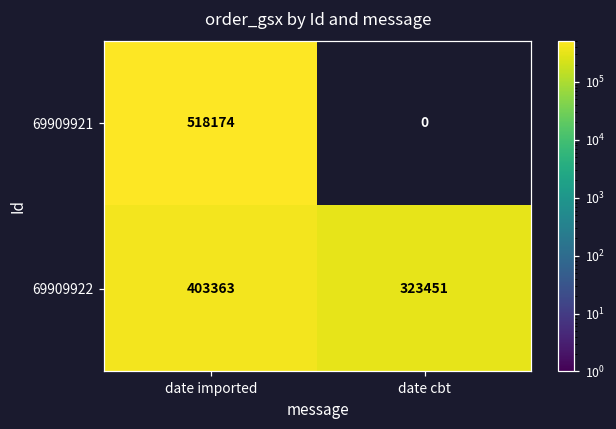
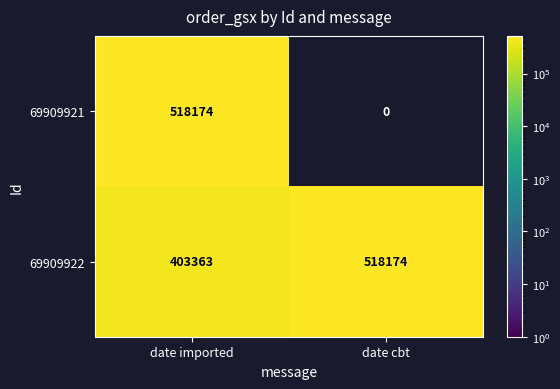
69909922, date cbt: 323451 -> 518174
